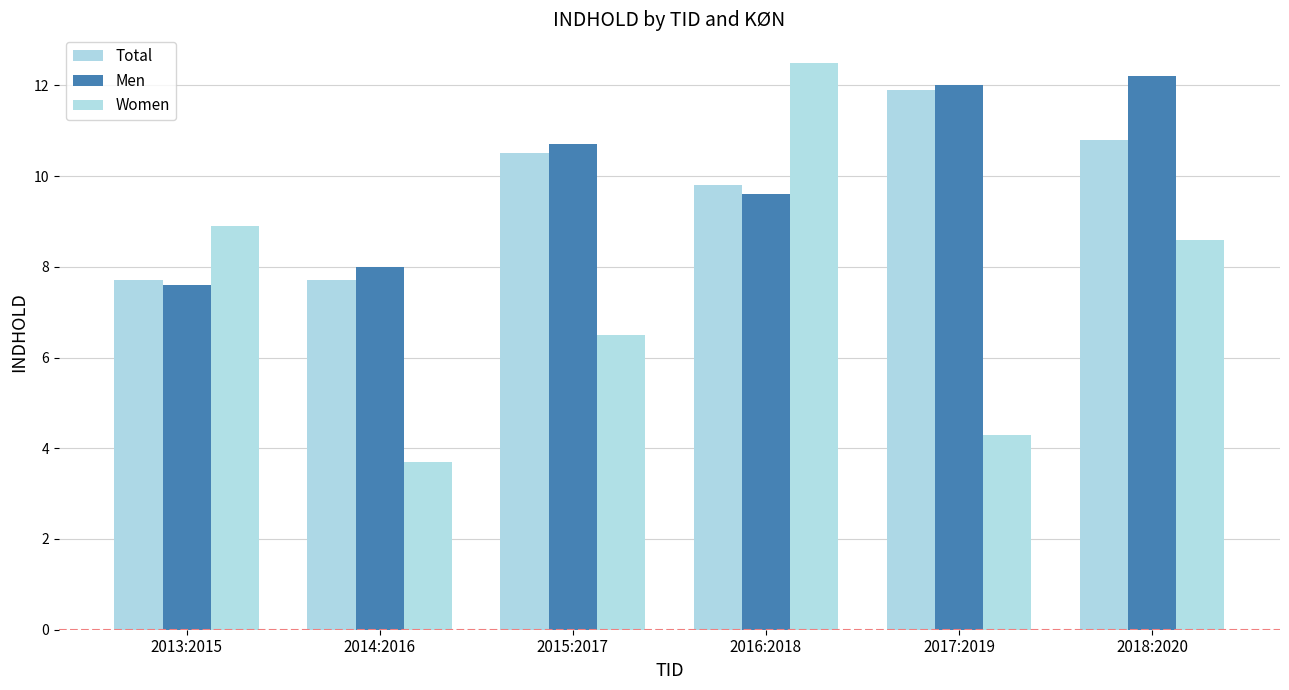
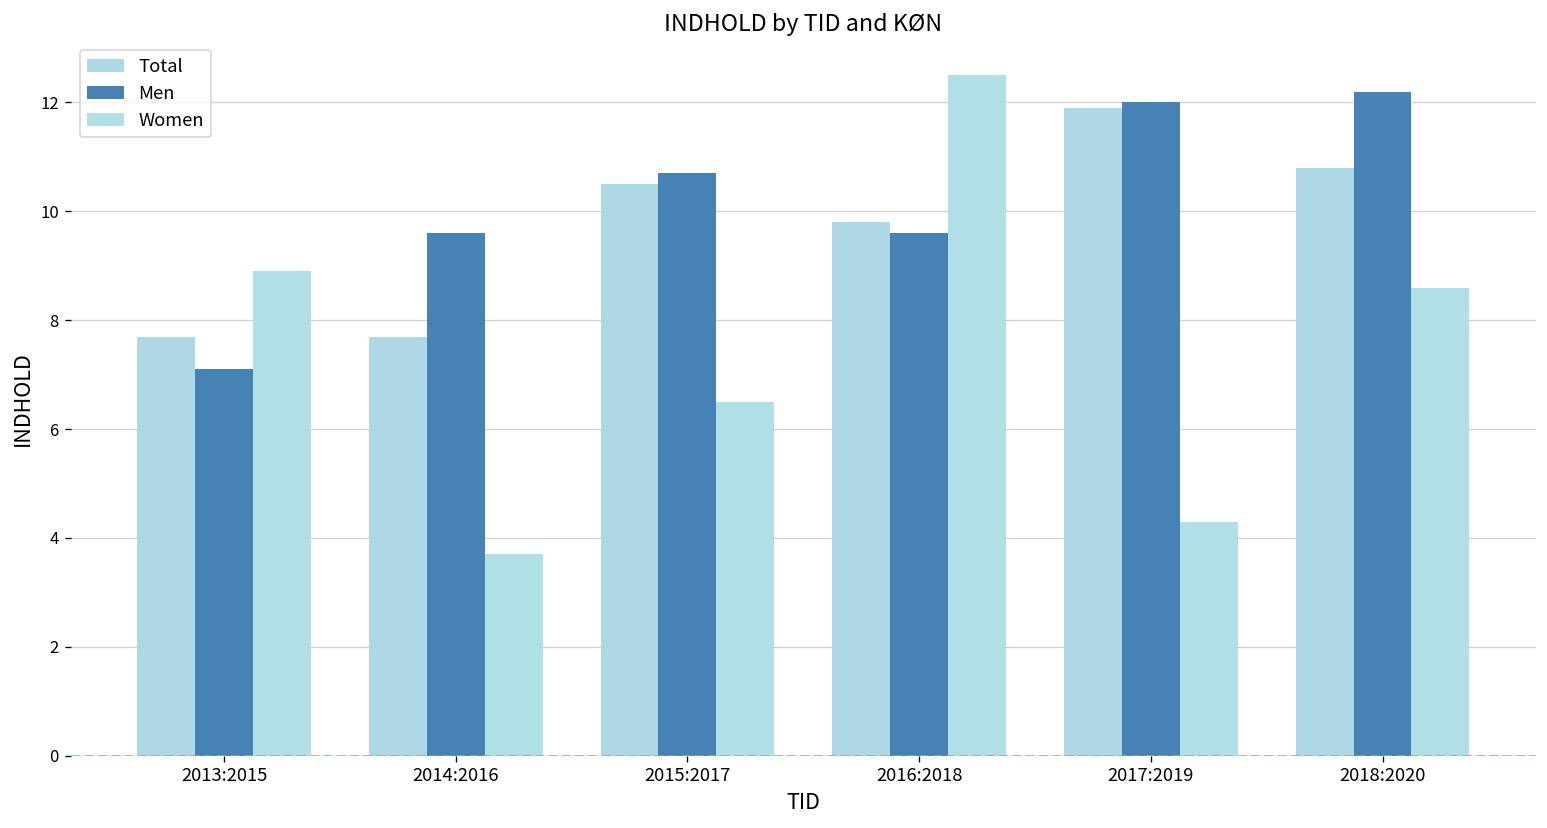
Men, 2013:2015: 7.6 -> 7.1
Men, 2014:2016: 8.0 -> 9.6
